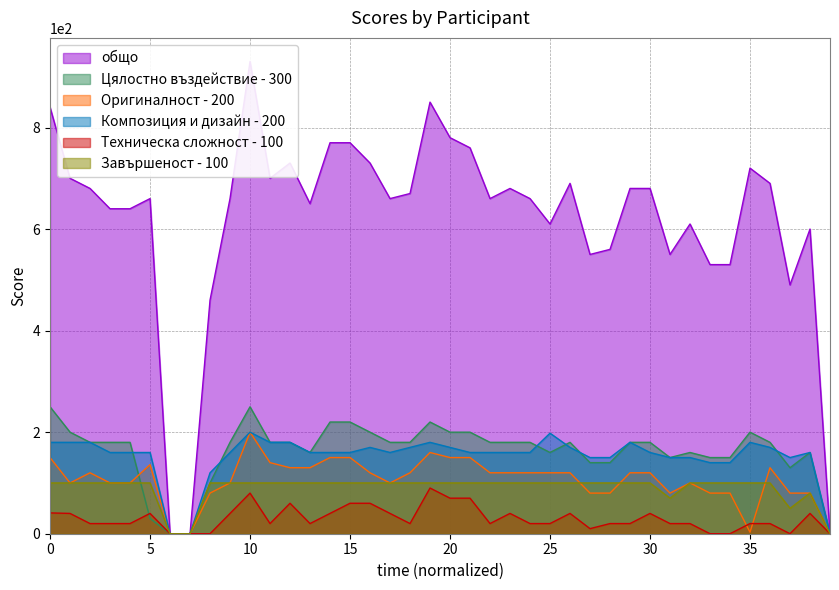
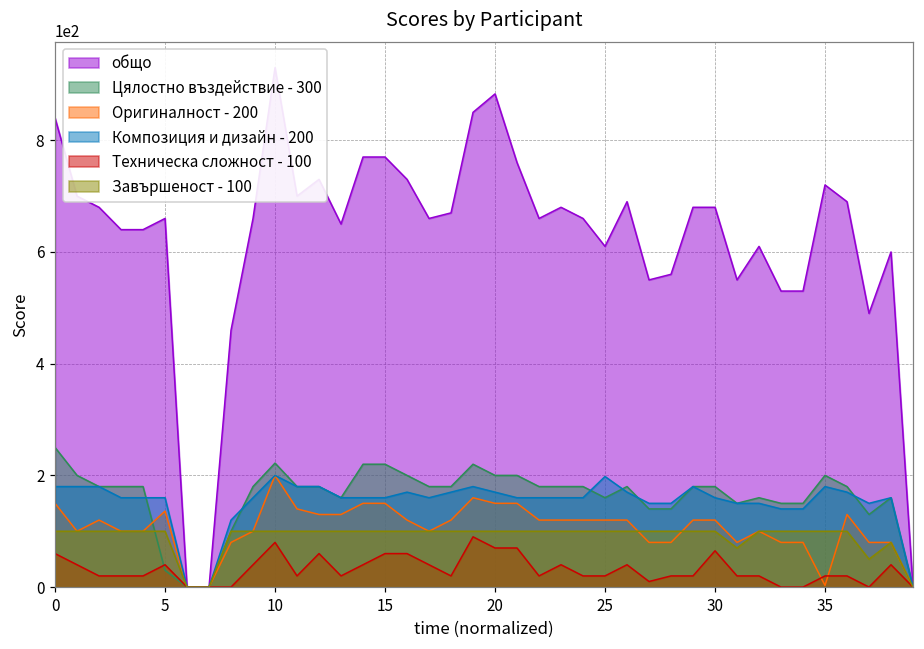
Техническа сложност - 100, 0: 40 -> 60
Цялостно въздействие - 300, 10: 250 -> 220
общо, 20: 780 -> 880
Техническа сложност - 100, 30: 40 -> 70
